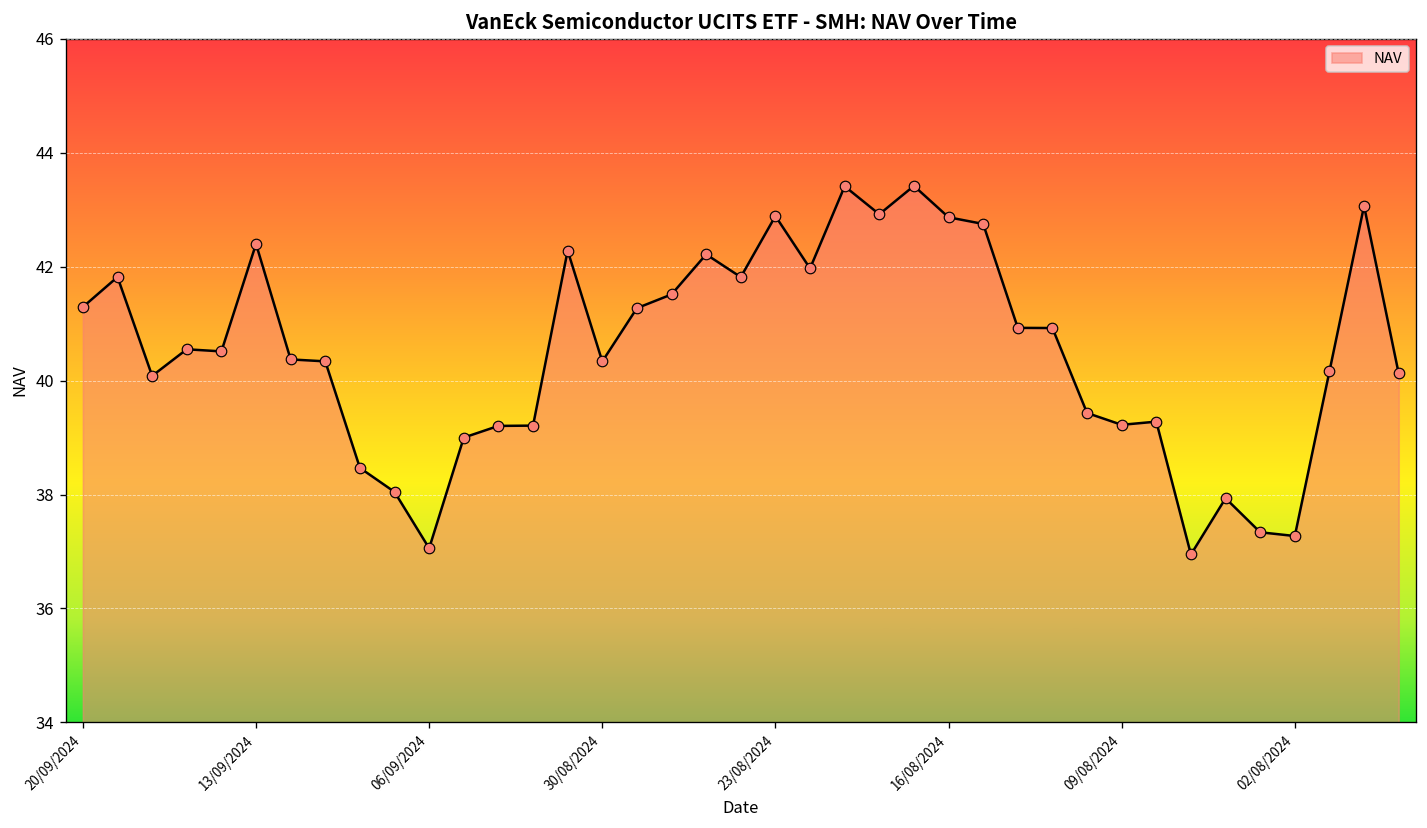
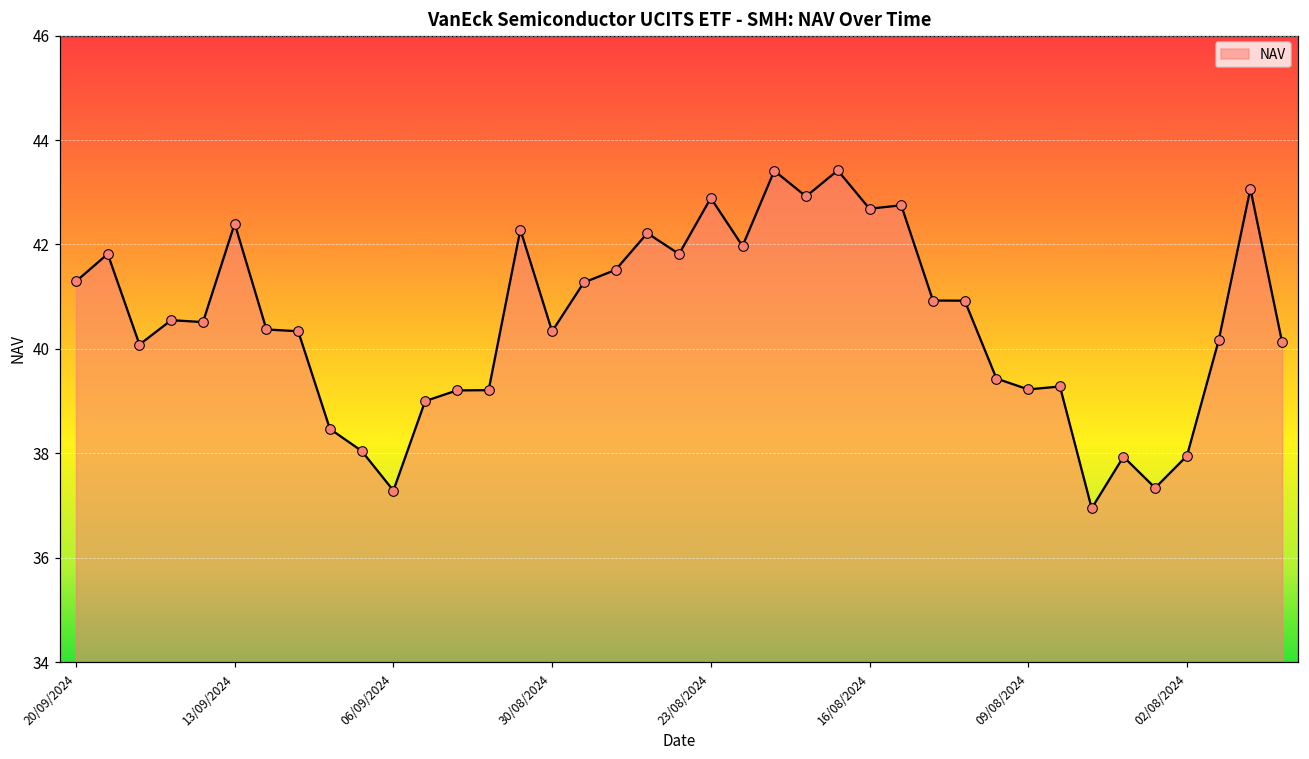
06/09/2024: 37.1 -> 37.3
16/08/2024: 42.9 -> 42.7
02/08/2024: 37.3 -> 38.0
